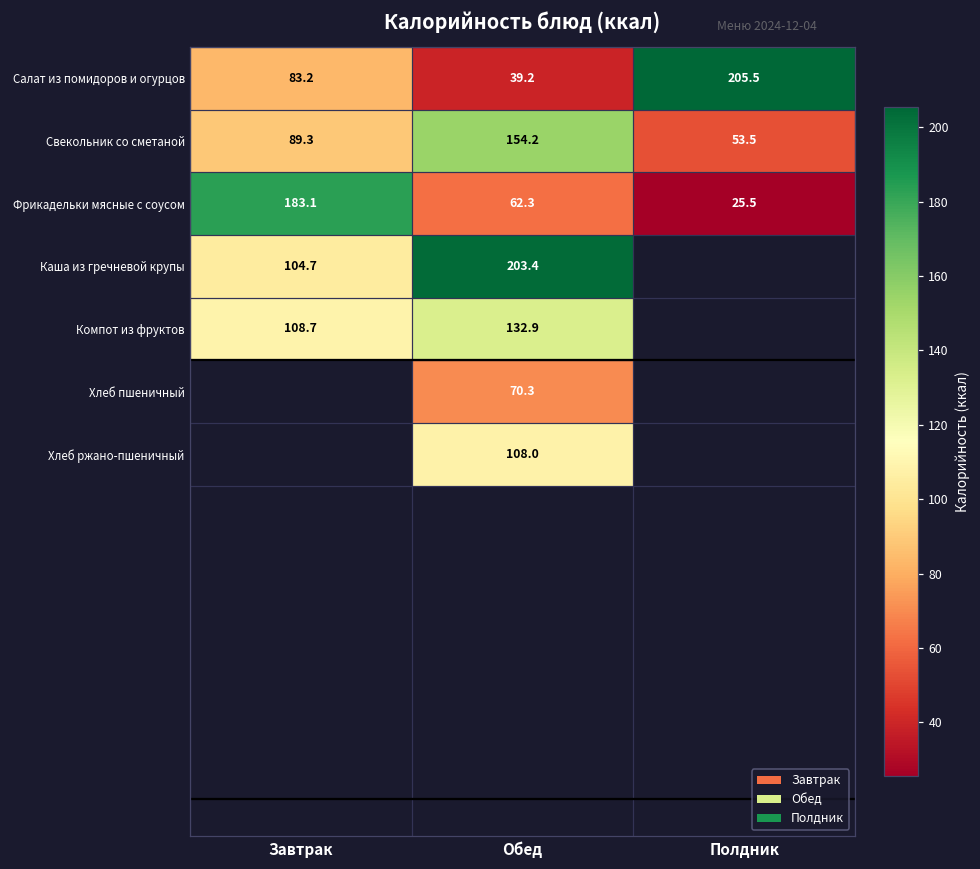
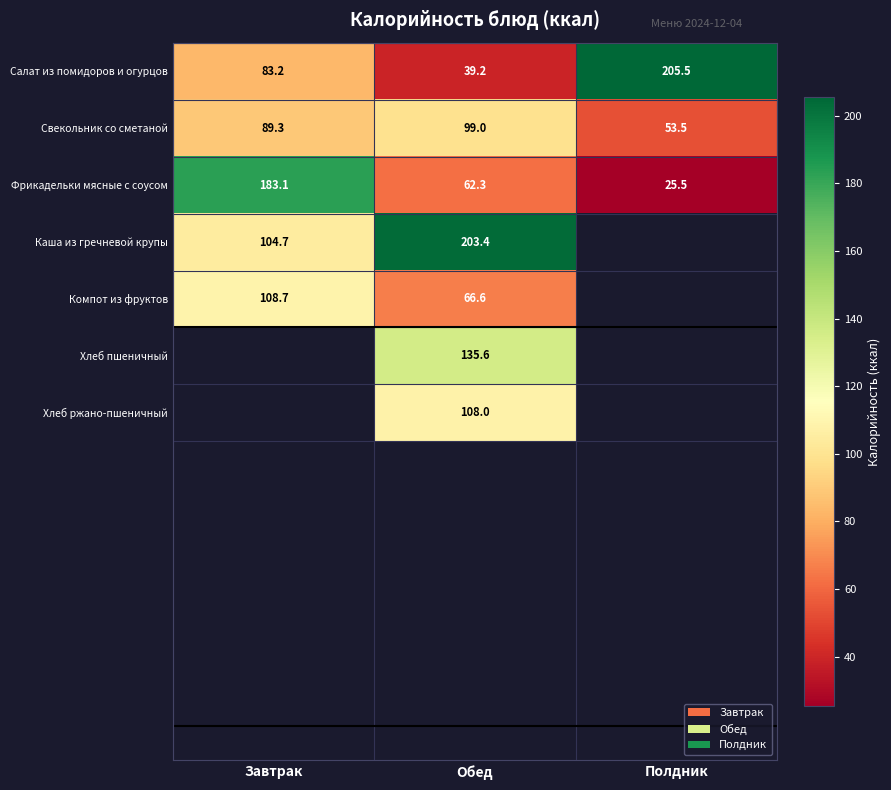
Свекольник со сметаной, Обед: 154.2 -> 99.0
Компот из фруктов, Обед: 132.9 -> 66.6
Хлеб пшеничный, Обед: 70.3 -> 135.6
